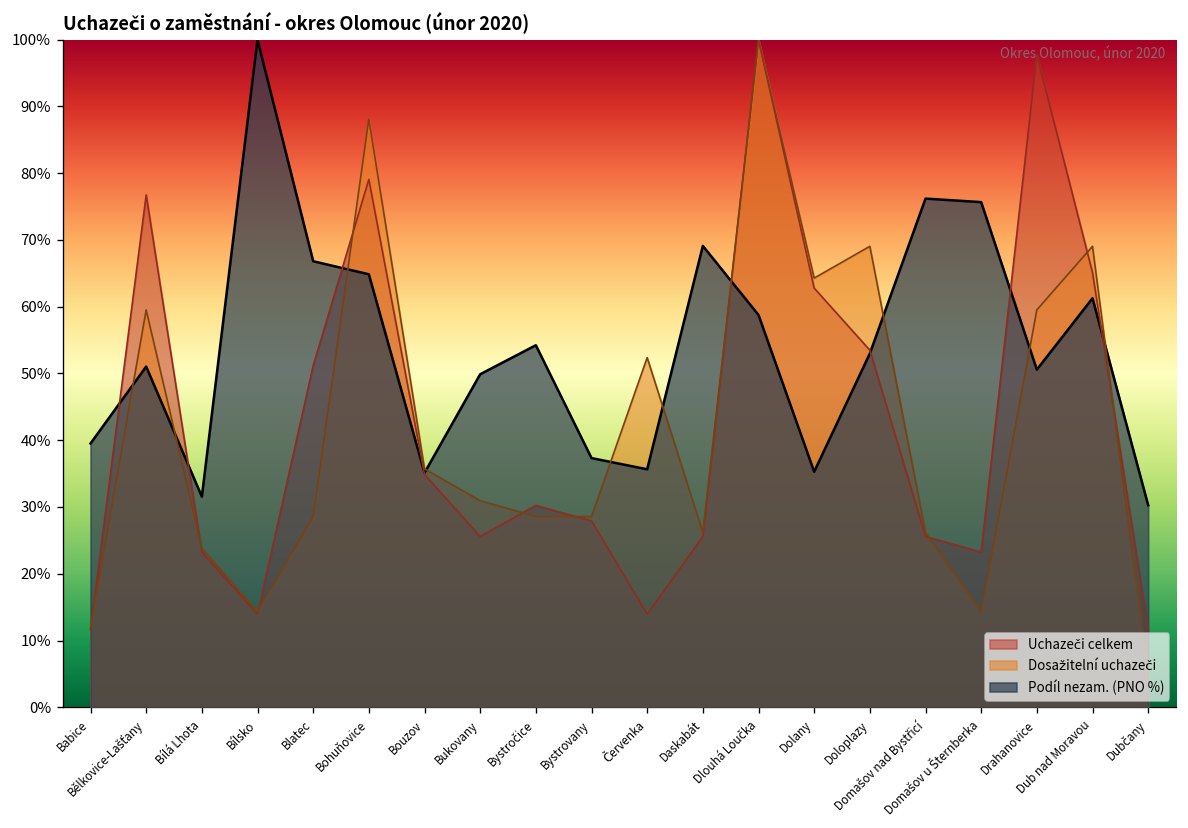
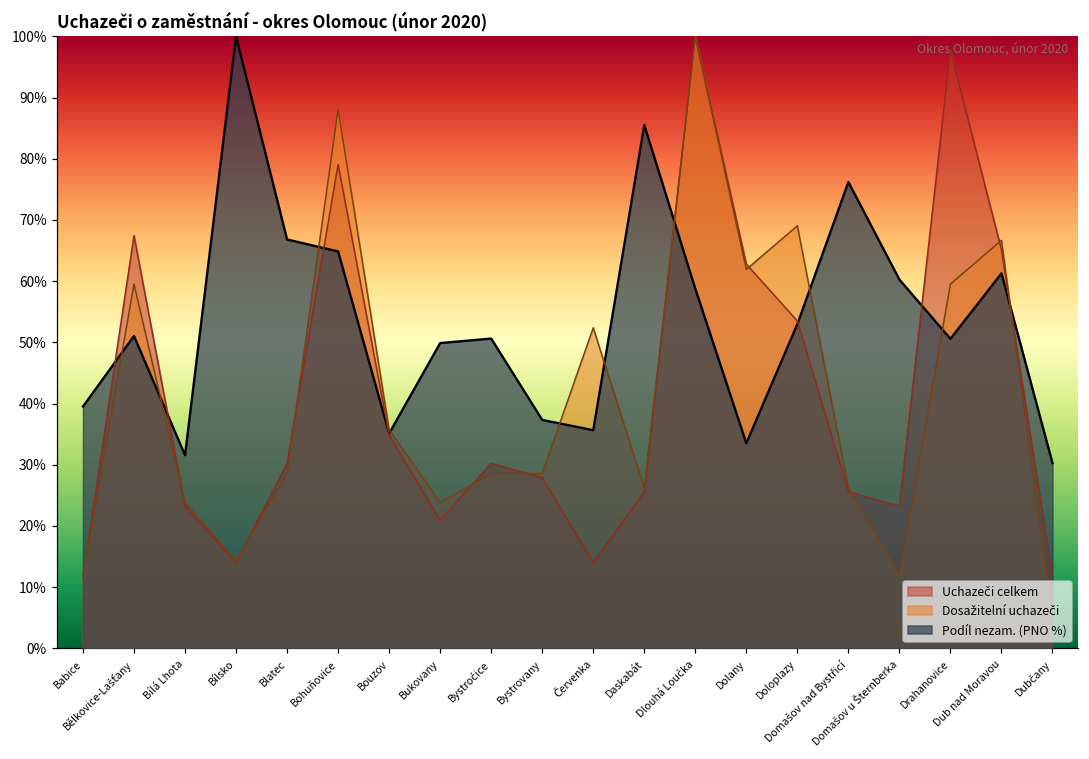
Uchazeči celkem, Bělkovice-Lašťany: 77% -> 67%
Uchazeči celkem, Blatec: 51% -> 30%
Uchazeči celkem, Bukovany: 26% -> 21%
Dosažitelní uchazeči, Bukovany: 31% -> 24%
Podíl nezam. (PNO %), Bystročice: 54% -> 51%
Podíl nezam. (PNO %), Daskabát: 69% -> 86%
Dosažitelní uchazeči, Dolany: 64% -> 62%
Podíl nezam. (PNO %), Dolany: 35% -> 34%
Dosažitelní uchazeči, Domašov u Šternberka: 14% -> 12%
Podíl nezam. (PNO %), Domašov u Šternberka: 76% -> 60%
Dosažitelní uchazeči, Dub nad Moravou: 69% -> 67%
